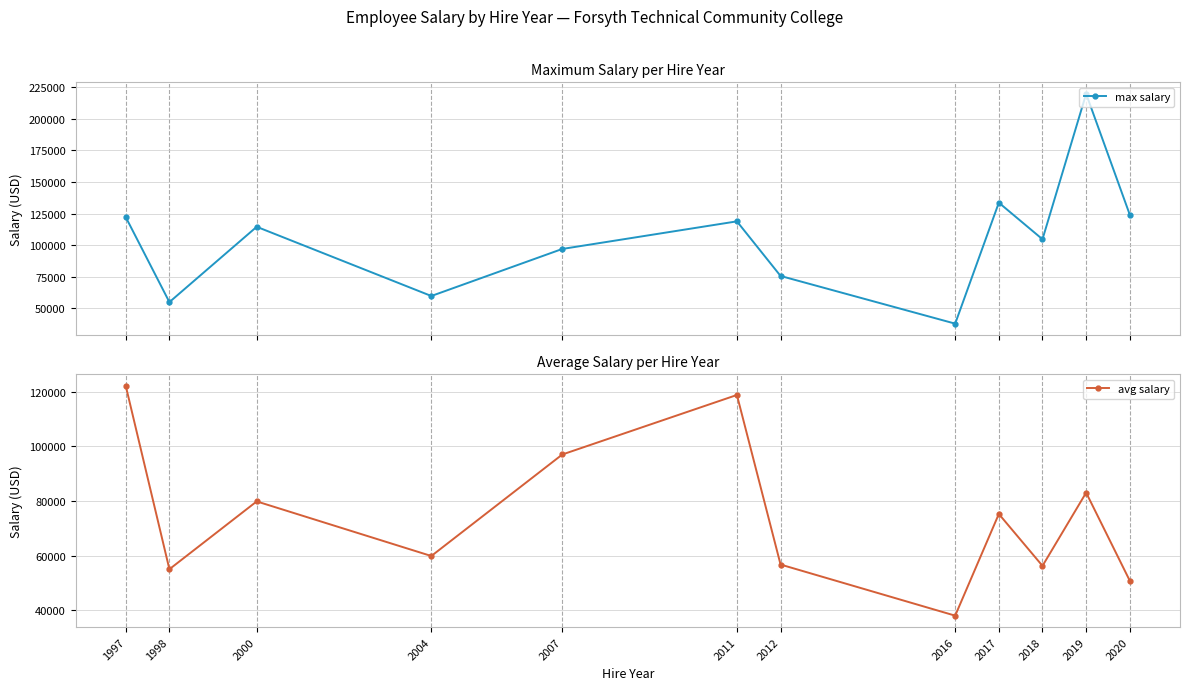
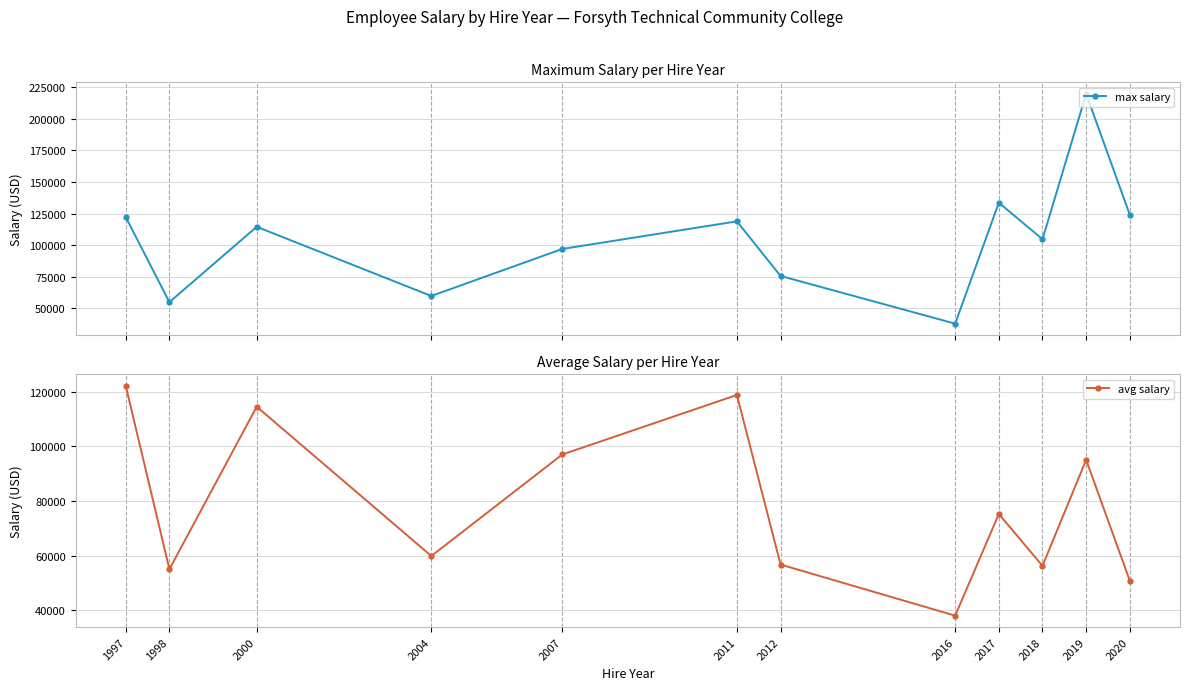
Average Salary per Hire Year, 2000: 80000 -> 115000
Average Salary per Hire Year, 2019: 83000 -> 95000
